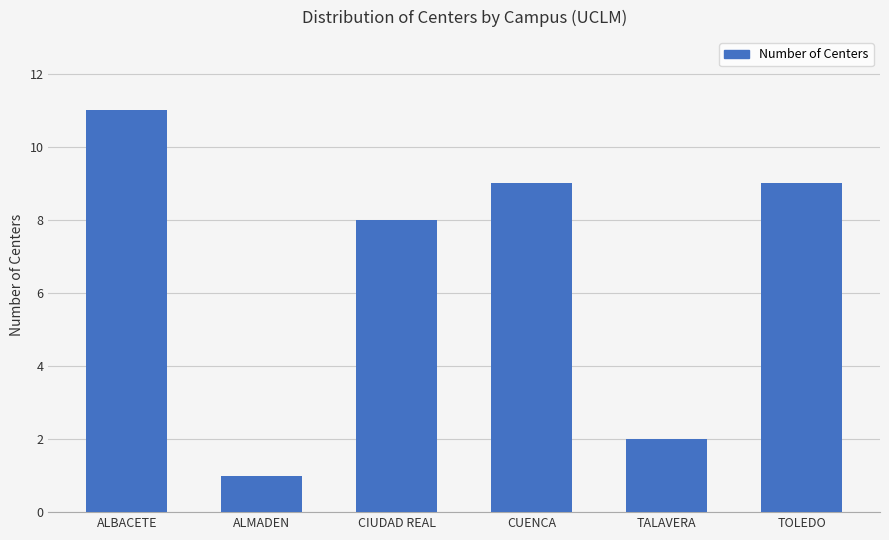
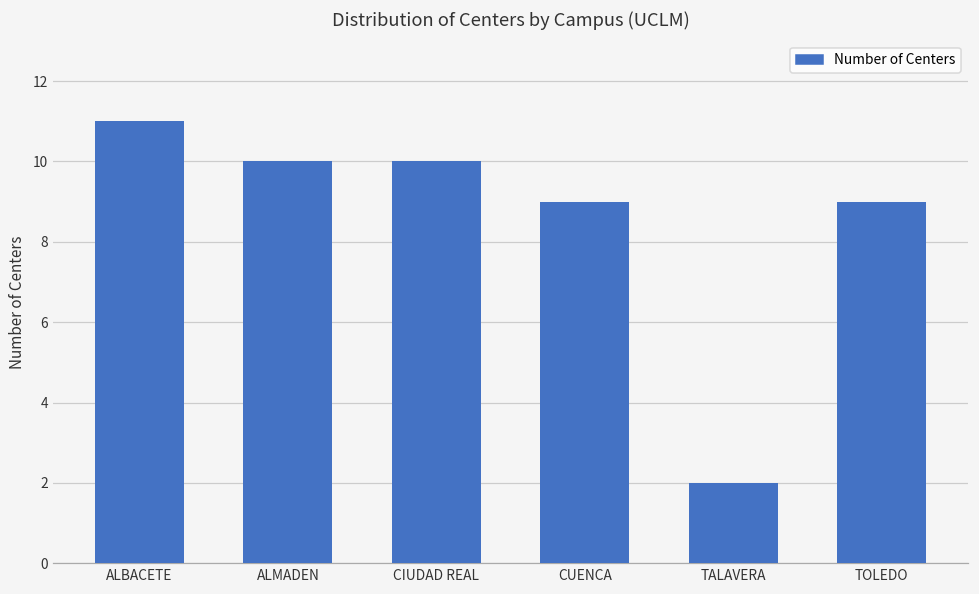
ALMADEN: 1 -> 10
CIUDAD REAL: 8 -> 10
